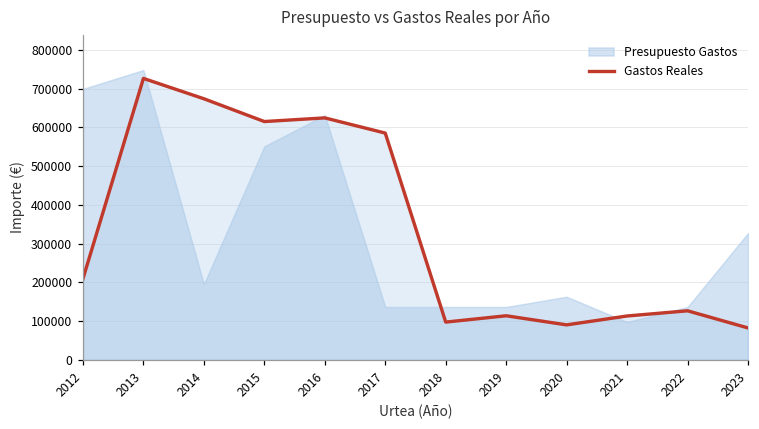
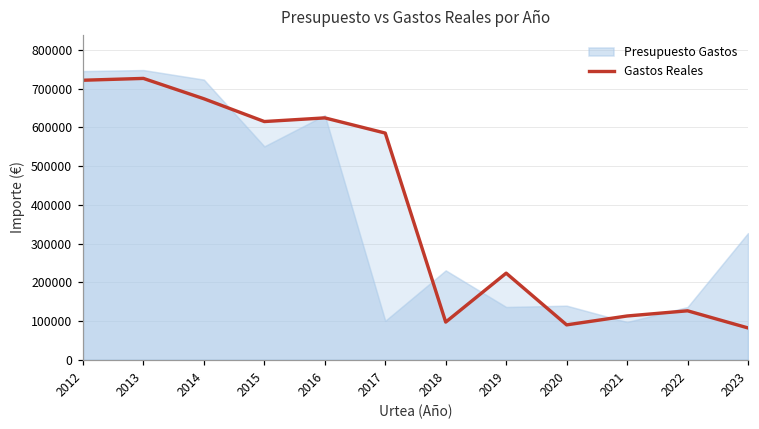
Gastos Reales, 2012: 210000 -> 720000
Presupuesto Gastos, 2012: 700000 -> 740000
Presupuesto Gastos, 2014: 190000 -> 720000
Presupuesto Gastos, 2017: 140000 -> 100000
Presupuesto Gastos, 2018: 140000 -> 230000
Gastos Reales, 2019: 110000 -> 220000
Presupuesto Gastos, 2020: 160000 -> 140000
